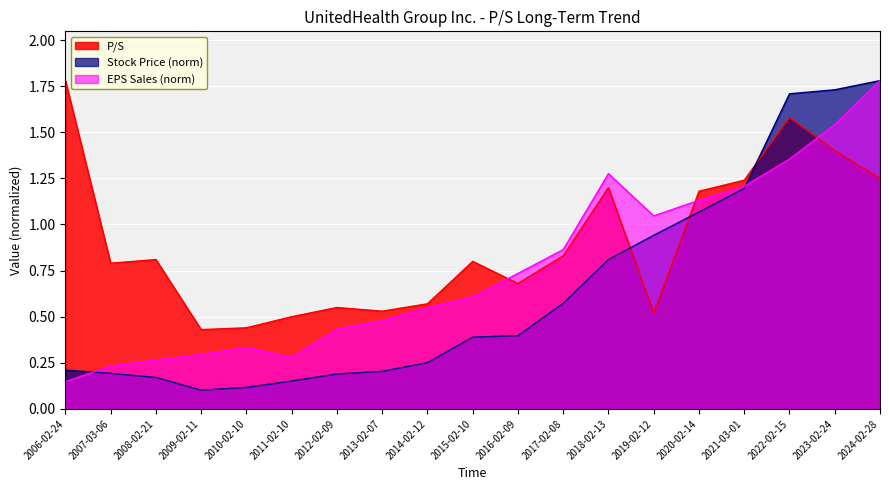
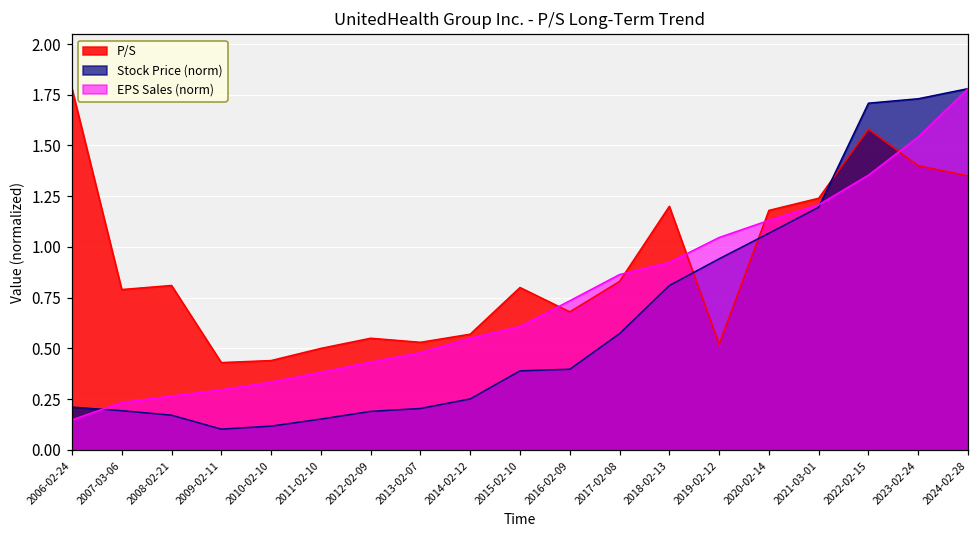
EPS Sales (norm), 2011-02-10: 0.28 -> 0.38
EPS Sales (norm), 2018-02-13: 1.28 -> 0.92
P/S, 2024-02-28: 1.25 -> 1.35
